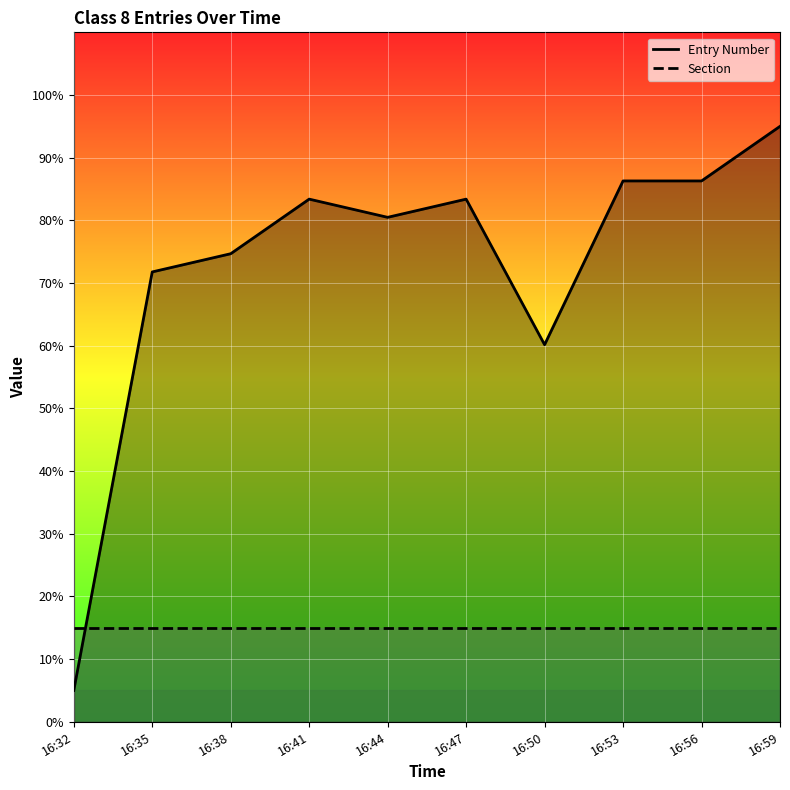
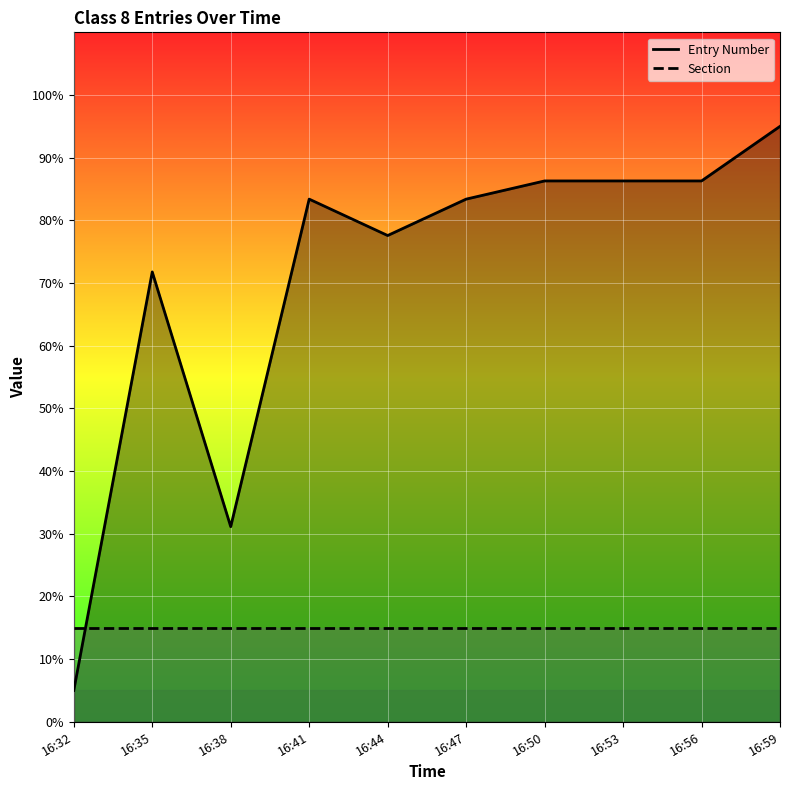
Entry Number, 16:38: 75% -> 31%
Entry Number, 16:44: 80% -> 78%
Entry Number, 16:50: 60% -> 86%
